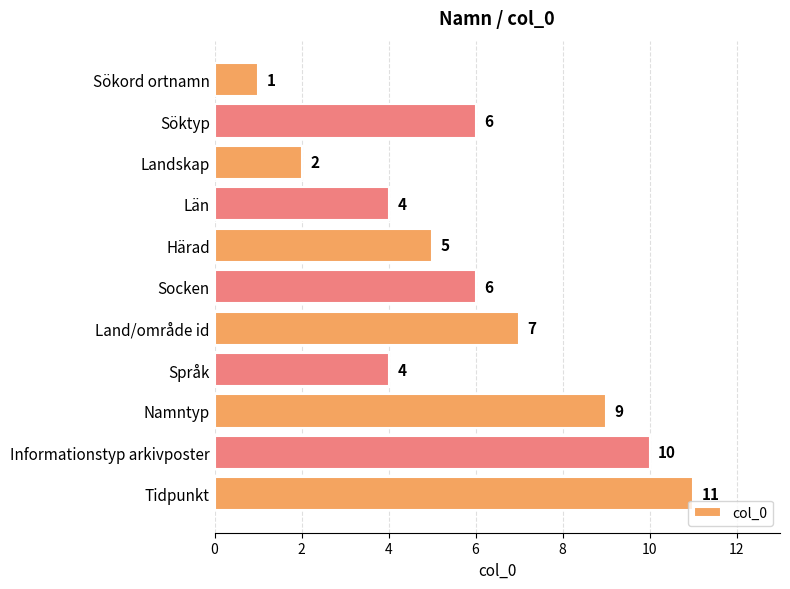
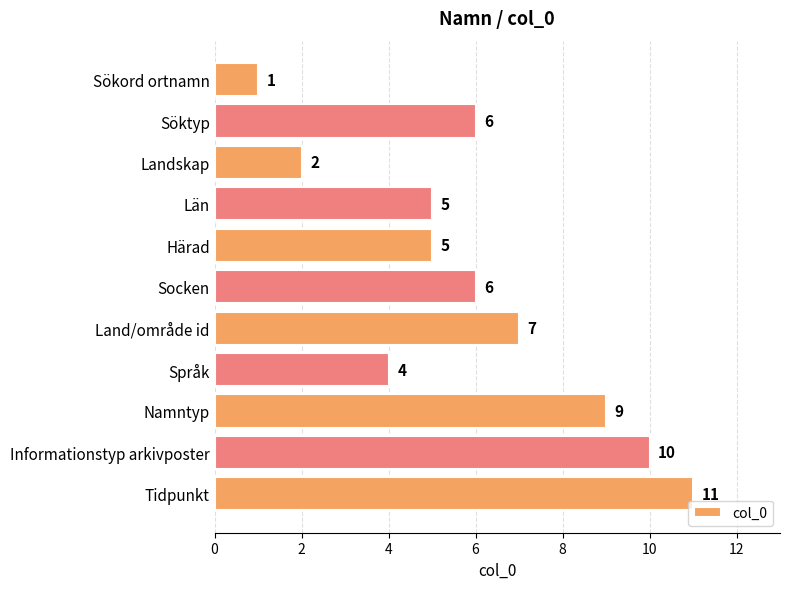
Län: 4 -> 5
